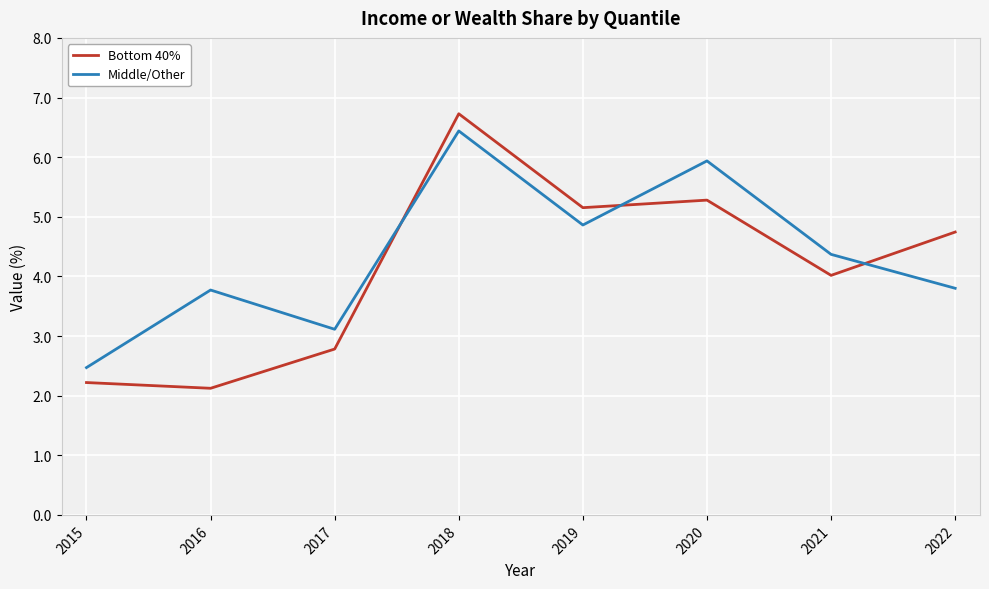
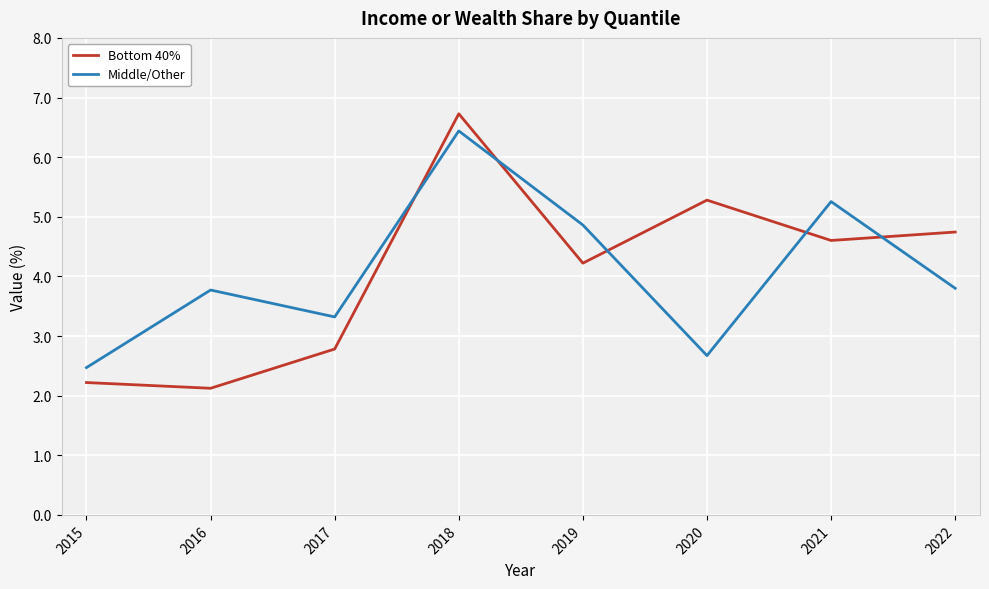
Middle/Other, 2017: 3.1 -> 3.3
Bottom 40%, 2019: 5.2 -> 4.2
Middle/Other, 2020: 5.9 -> 2.7
Bottom 40%, 2021: 4.0 -> 4.6
Middle/Other, 2021: 4.4 -> 5.3
